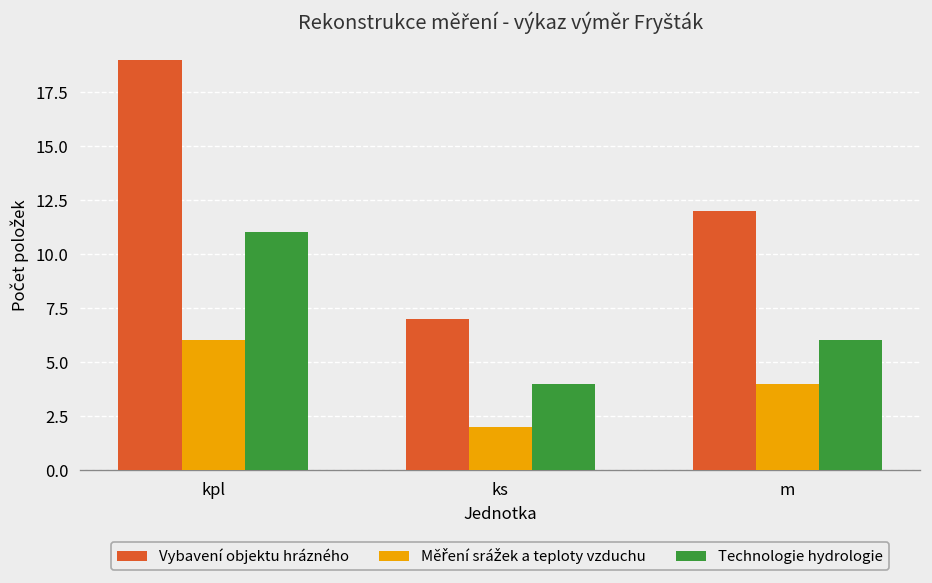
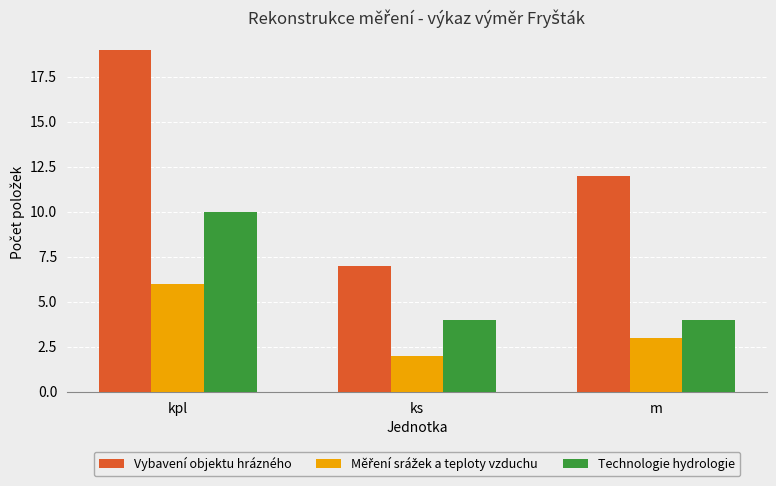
Technologie hydrologie, kpl: 11 -> 10
Měření srážek a teploty vzduchu, m: 4 -> 3
Technologie hydrologie, m: 6 -> 4
